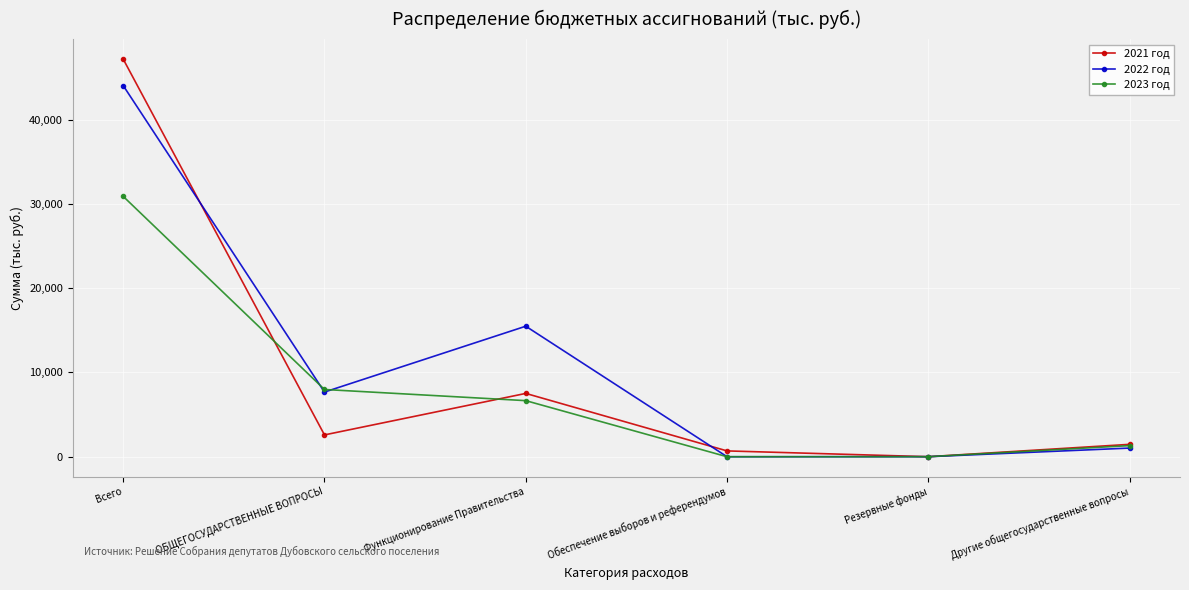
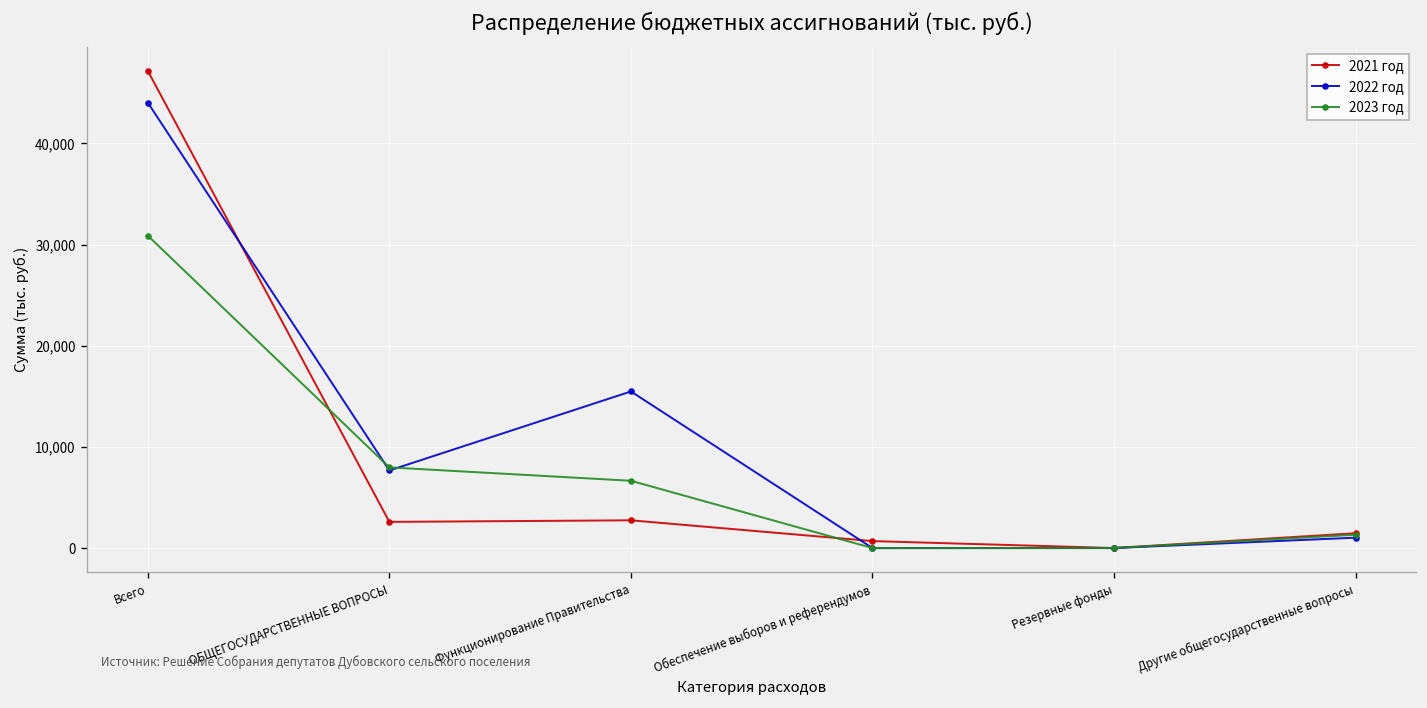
2021 год, Функционирование Правительства: 8,000 -> 3,000
